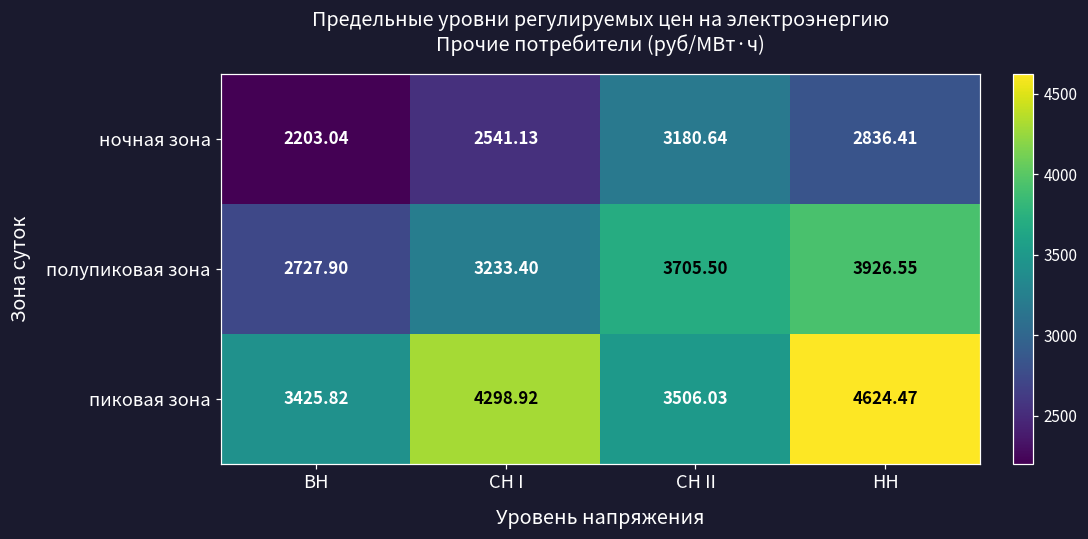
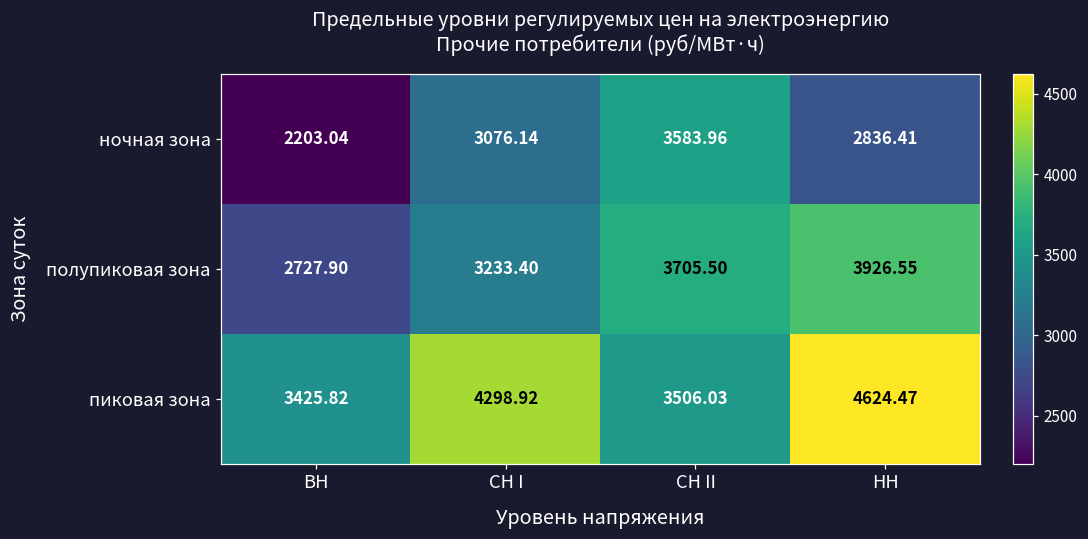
ночная зона, СН I: 2541.13 -> 3076.14
ночная зона, СН II: 3180.64 -> 3583.96
